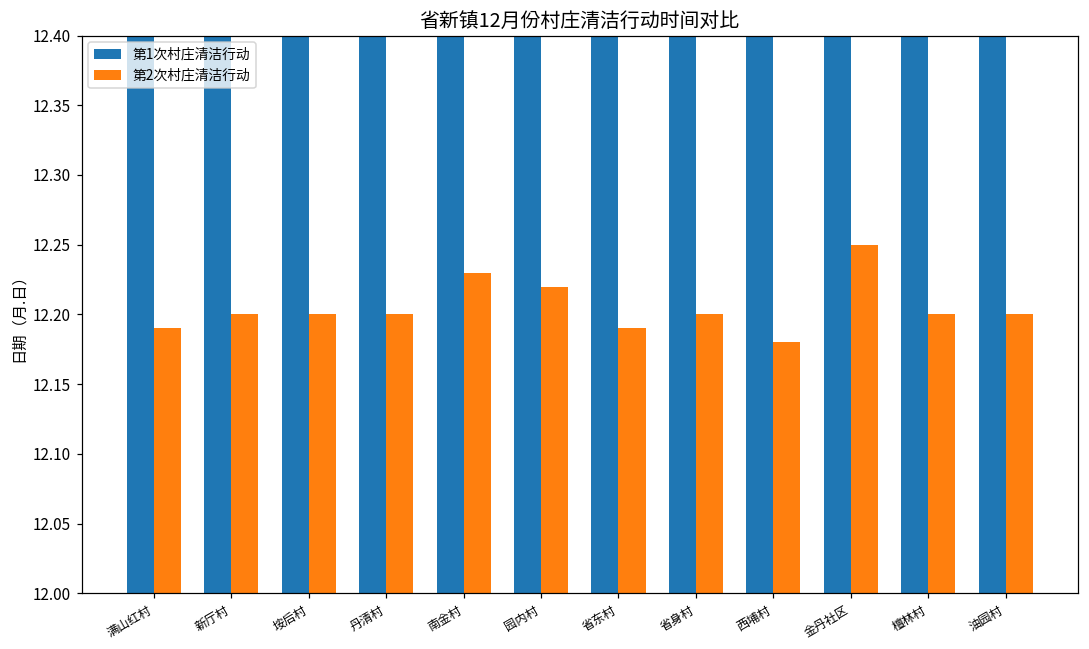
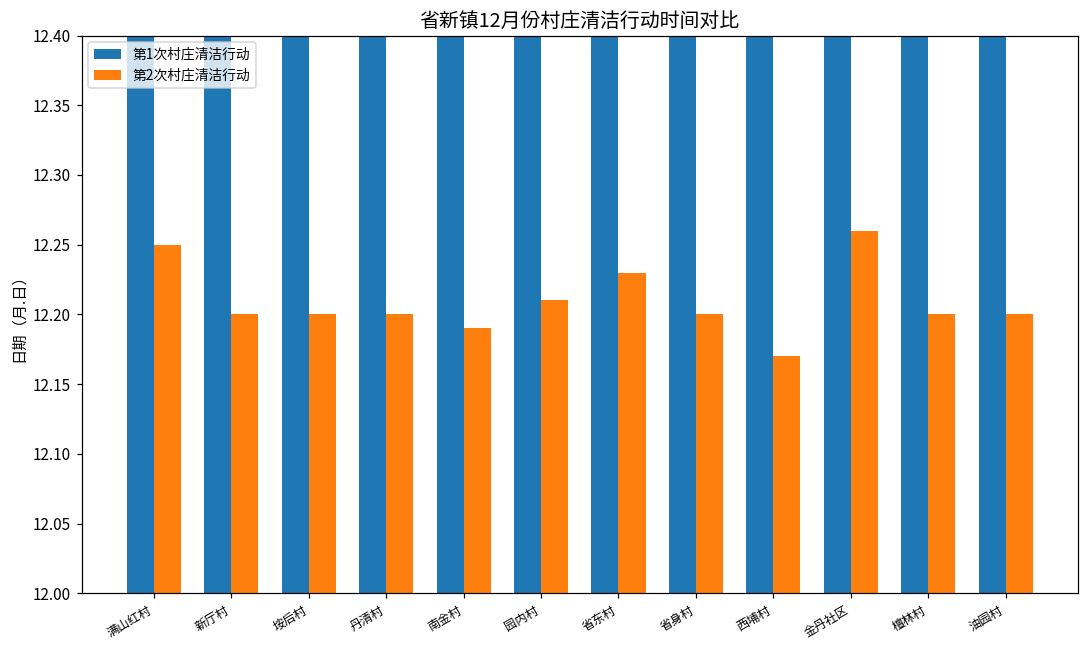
第2次村庄清洁行动, 满山红村: 12.19 -> 12.25
第2次村庄清洁行动, 南金村: 12.23 -> 12.19
第2次村庄清洁行动, 园内村: 12.22 -> 12.21
第2次村庄清洁行动, 省东村: 12.19 -> 12.23
第2次村庄清洁行动, 西埔村: 12.18 -> 12.17
第2次村庄清洁行动, 金丹社区: 12.25 -> 12.26
